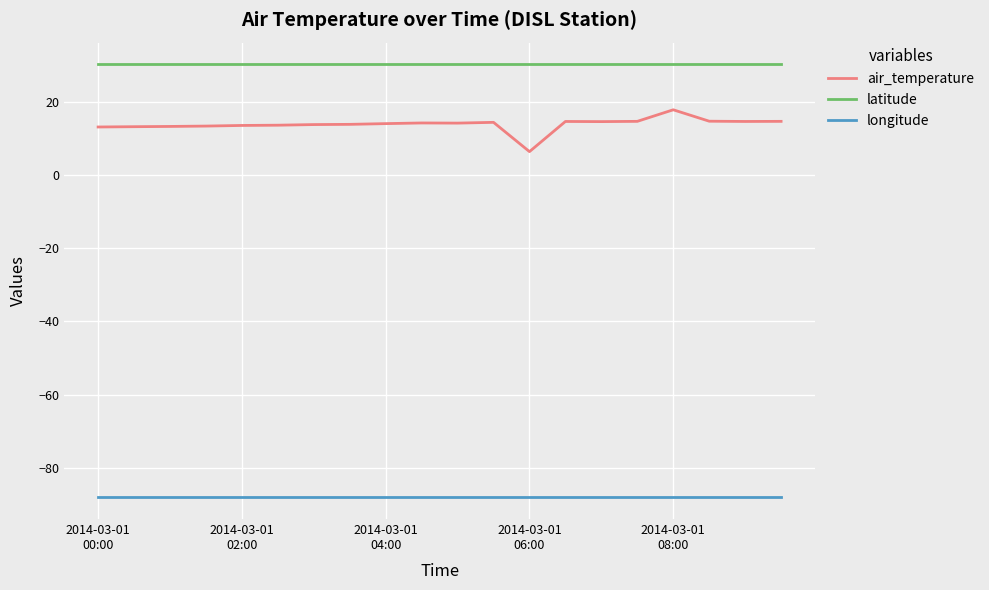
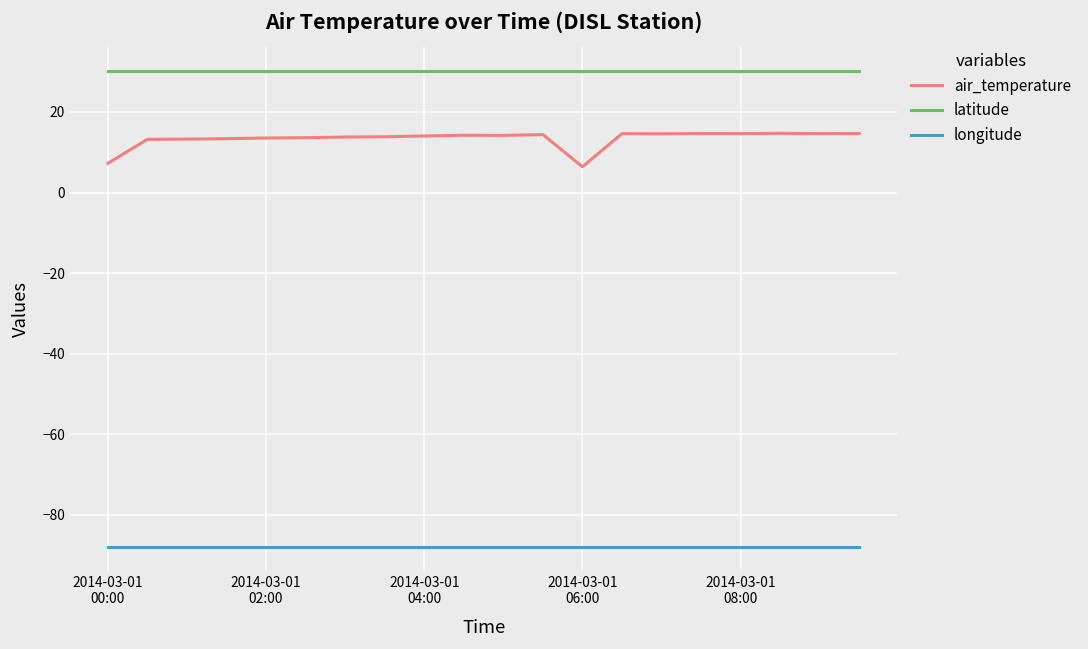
air_temperature, 2014-03-01 00:00: 13 -> 7
air_temperature, 2014-03-01 08:00: 18 -> 15
